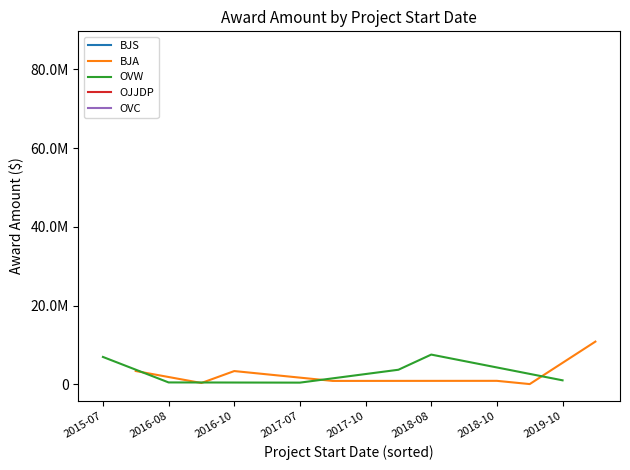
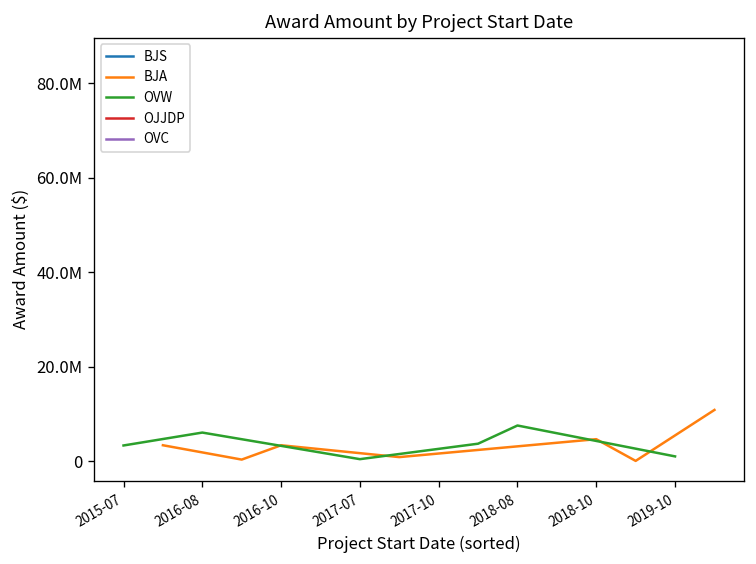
OVW, 2015-07: 7000000 -> 3000000
OVW, 2016-08: 0 -> 6000000
BJA, 2018-10: 1000000 -> 5000000
